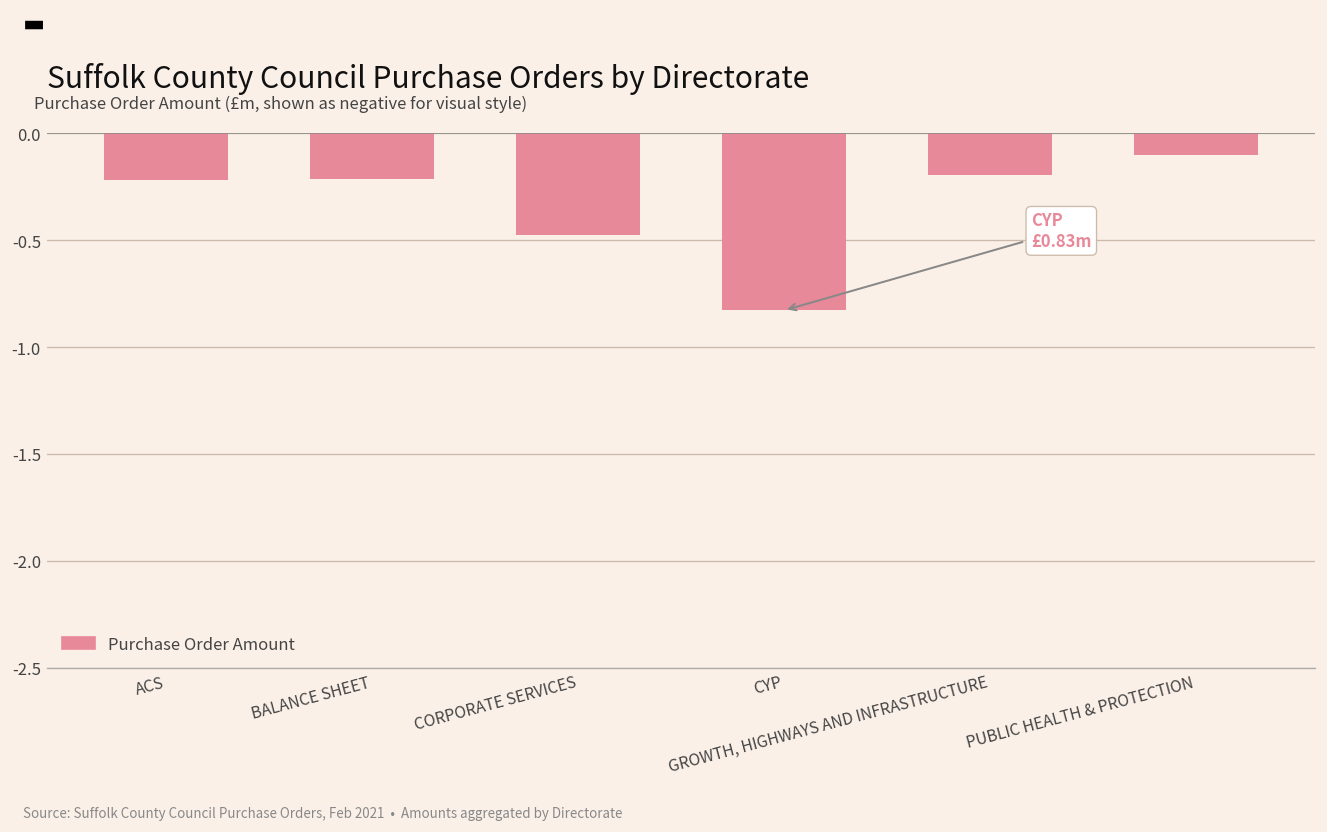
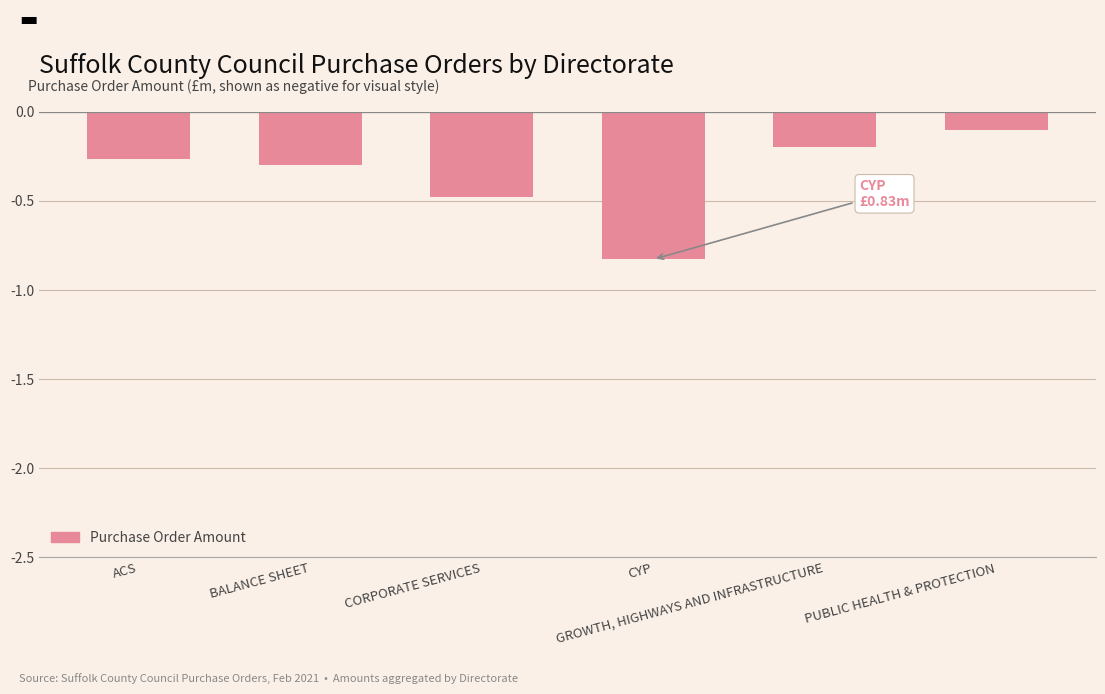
ACS: -0.22 -> -0.27
BALANCE SHEET: -0.21 -> -0.30
